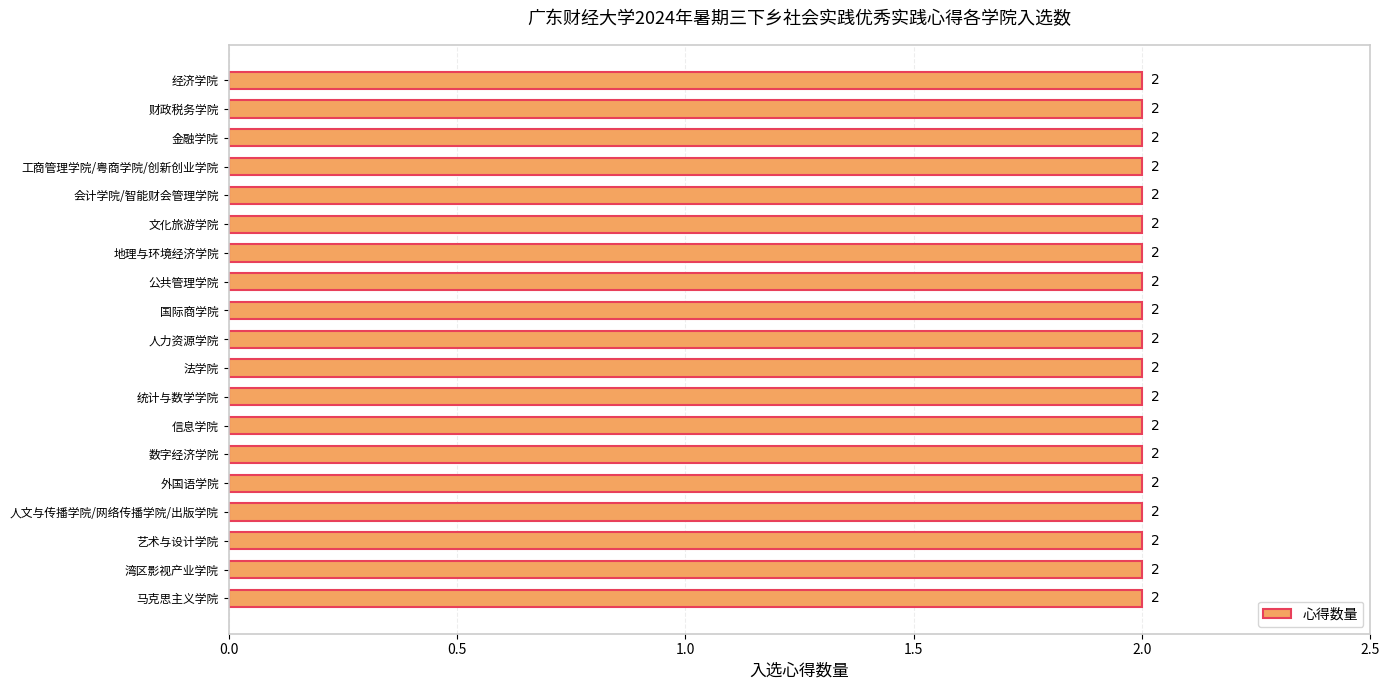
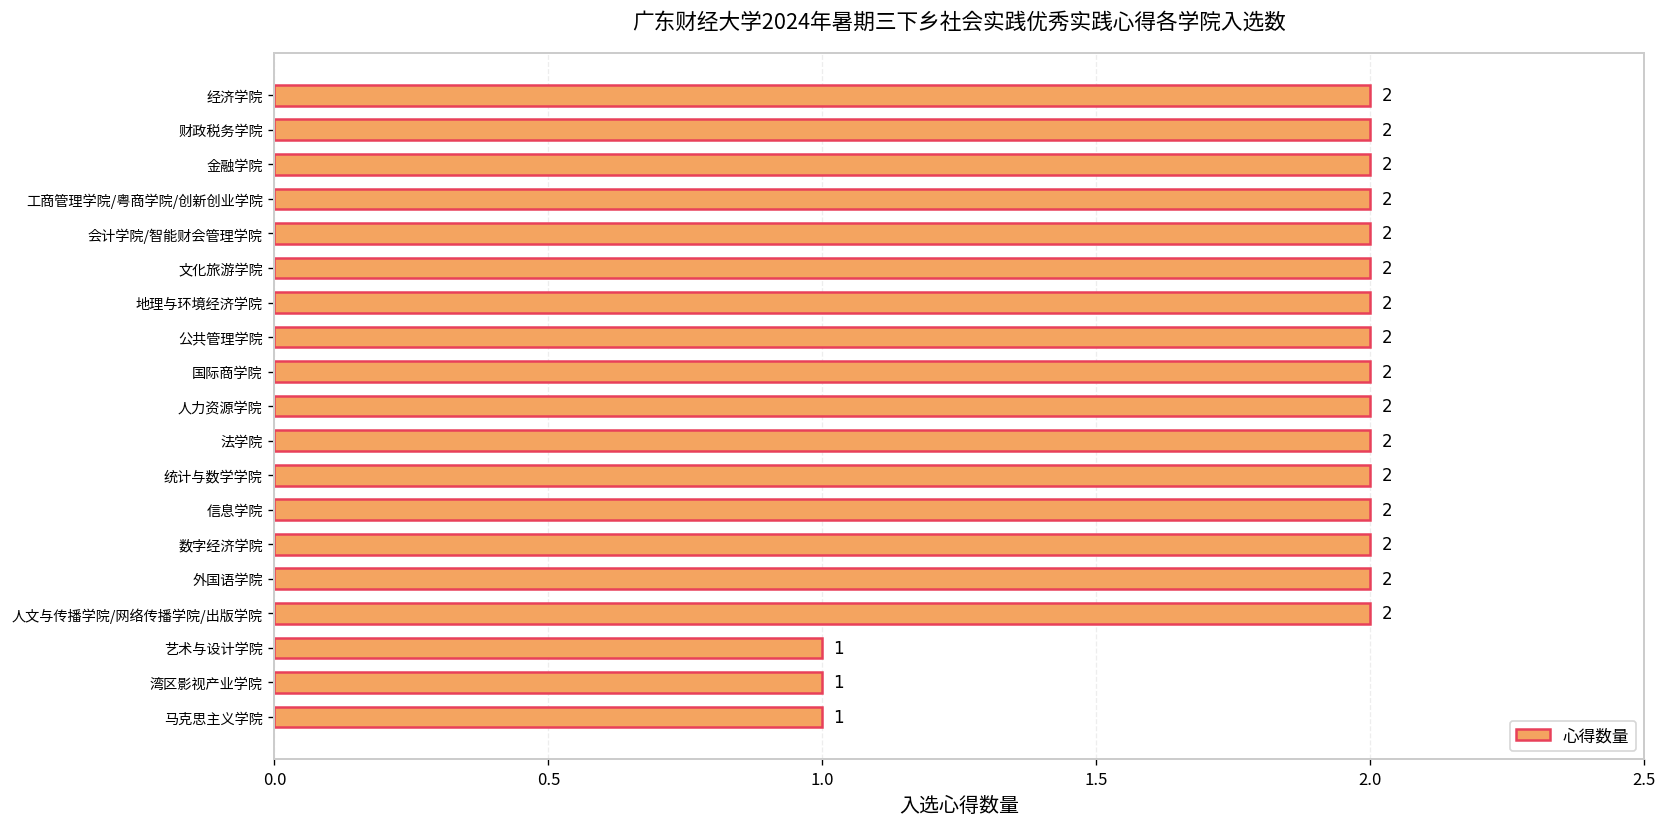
艺术与设计学院: 2 -> 1
湾区影视产业学院: 2 -> 1
马克思主义学院: 2 -> 1
